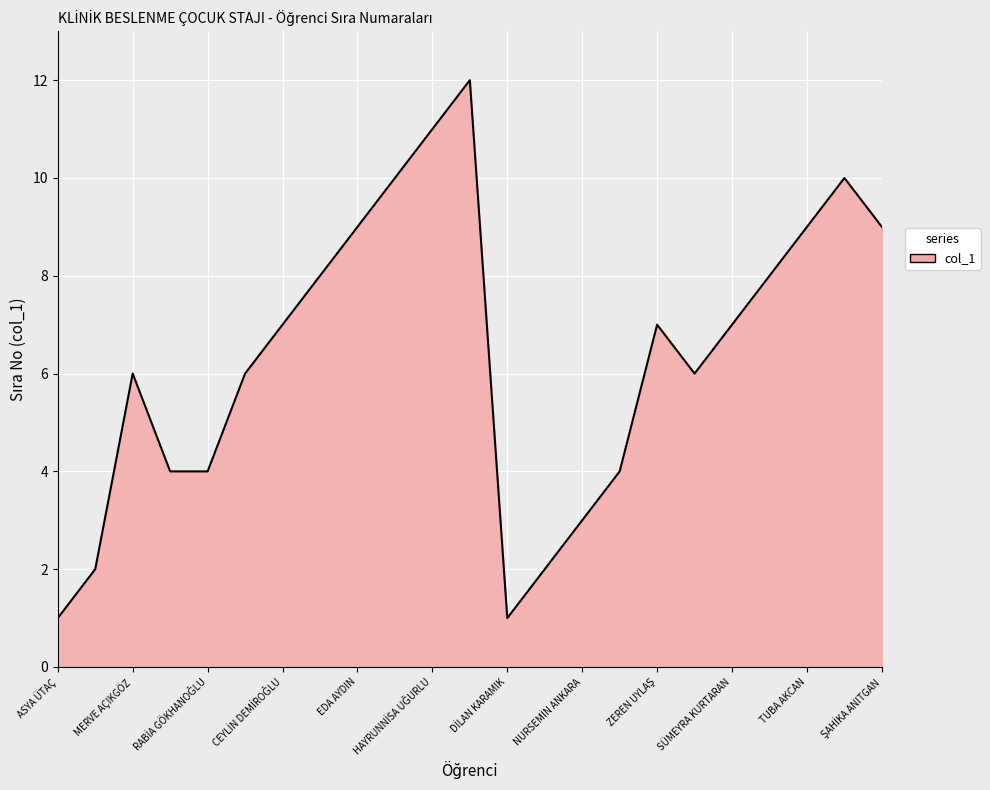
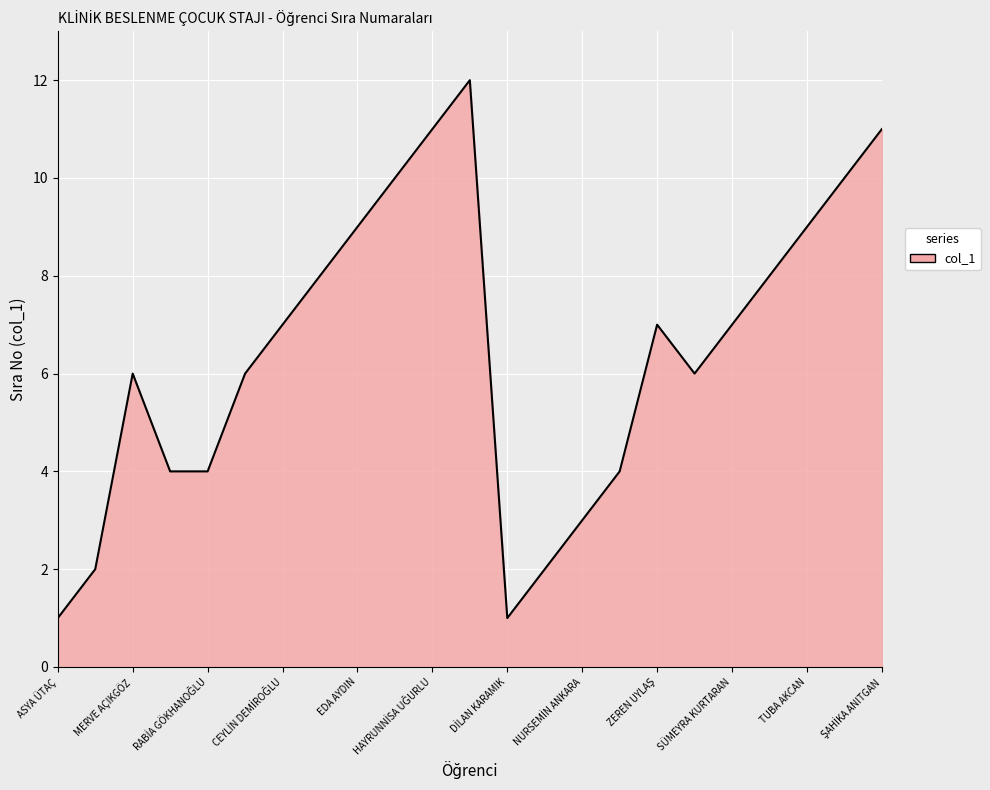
ŞAHİKA ANITGAN: 9 -> 11
